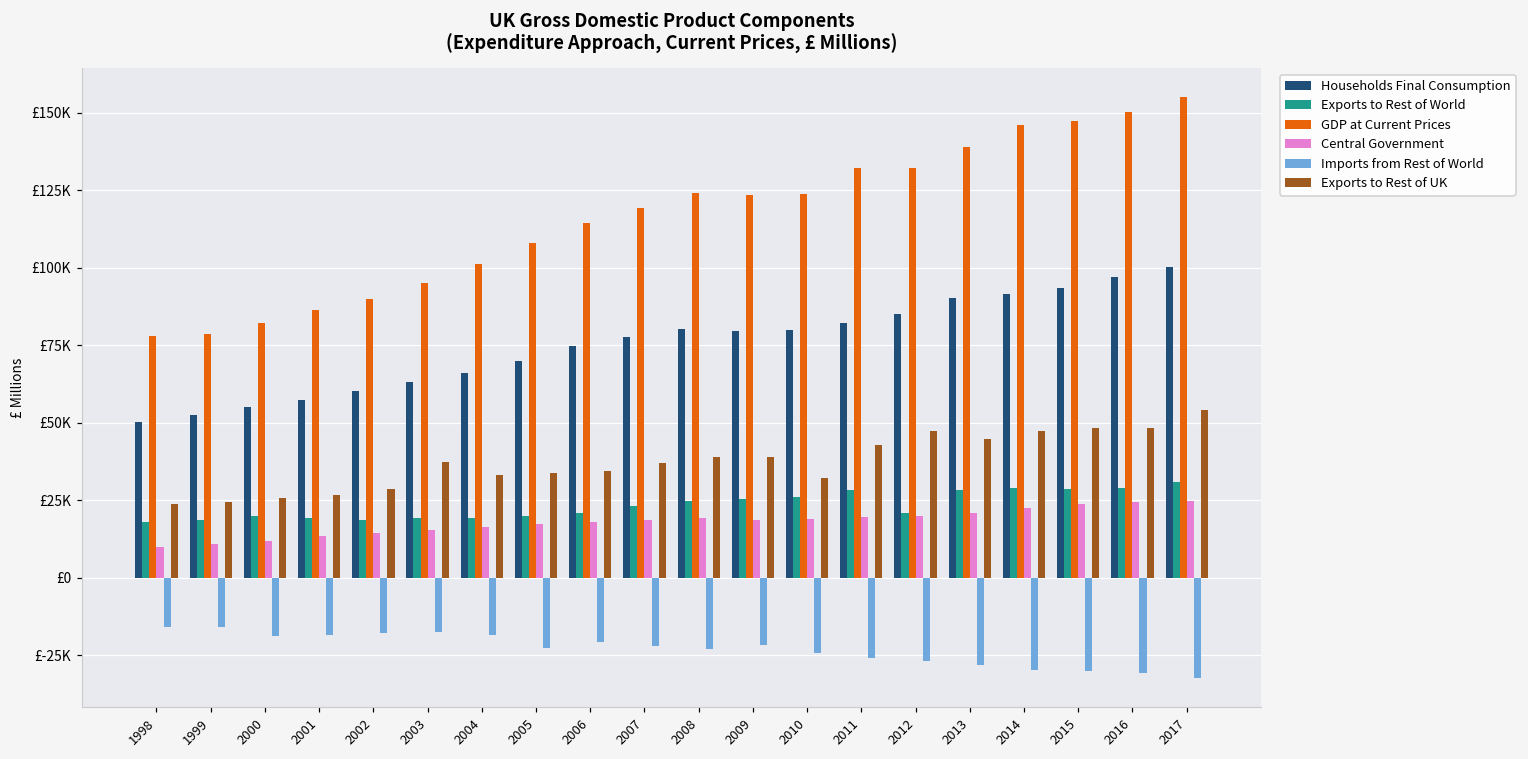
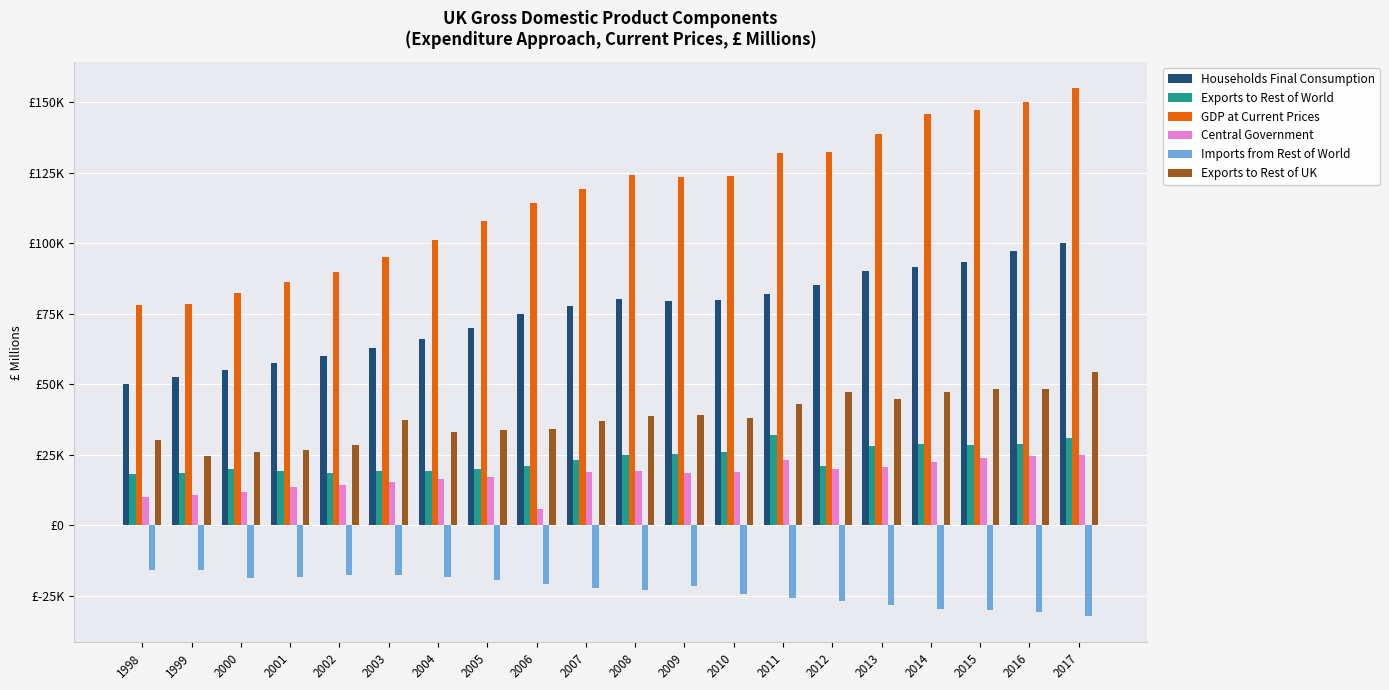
Exports to Rest of UK, 1998: £24000 -> £30000
Imports from Rest of World, 2005: £-23000 -> £-20000
Central Government, 2006: £18000 -> £6000
Exports to Rest of UK, 2010: £32000 -> £38000
Exports to Rest of World, 2011: £28000 -> £32000
Central Government, 2011: £19000 -> £23000
